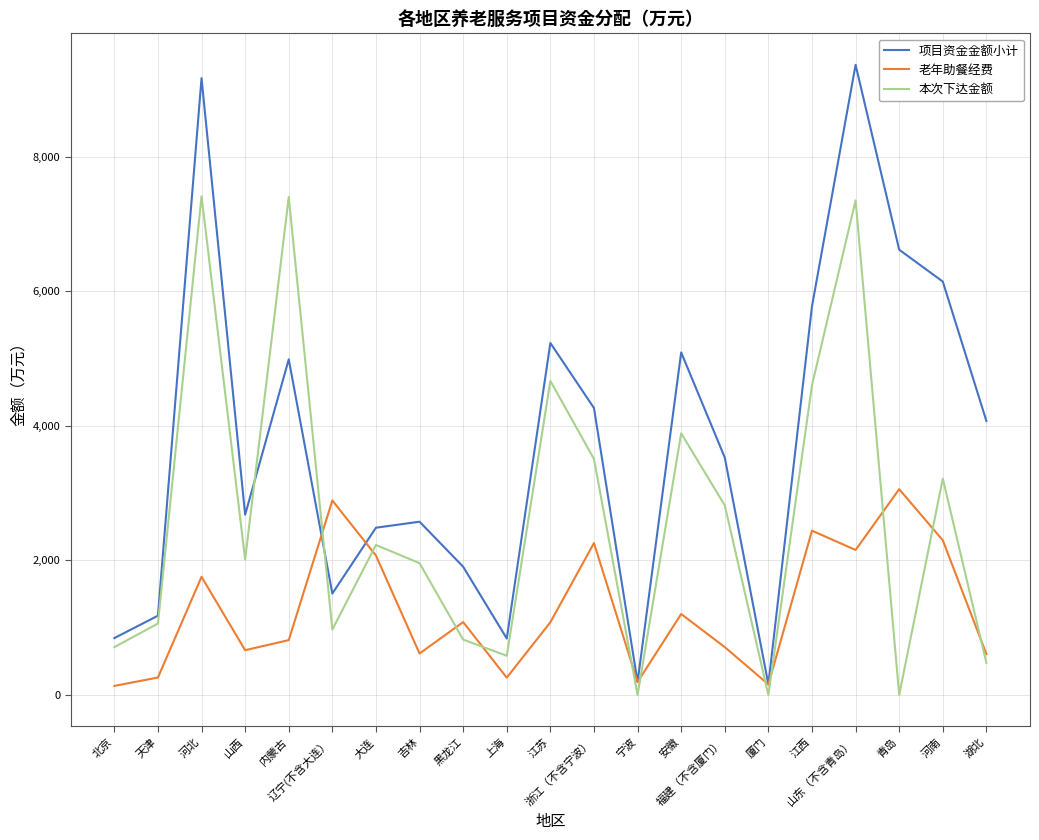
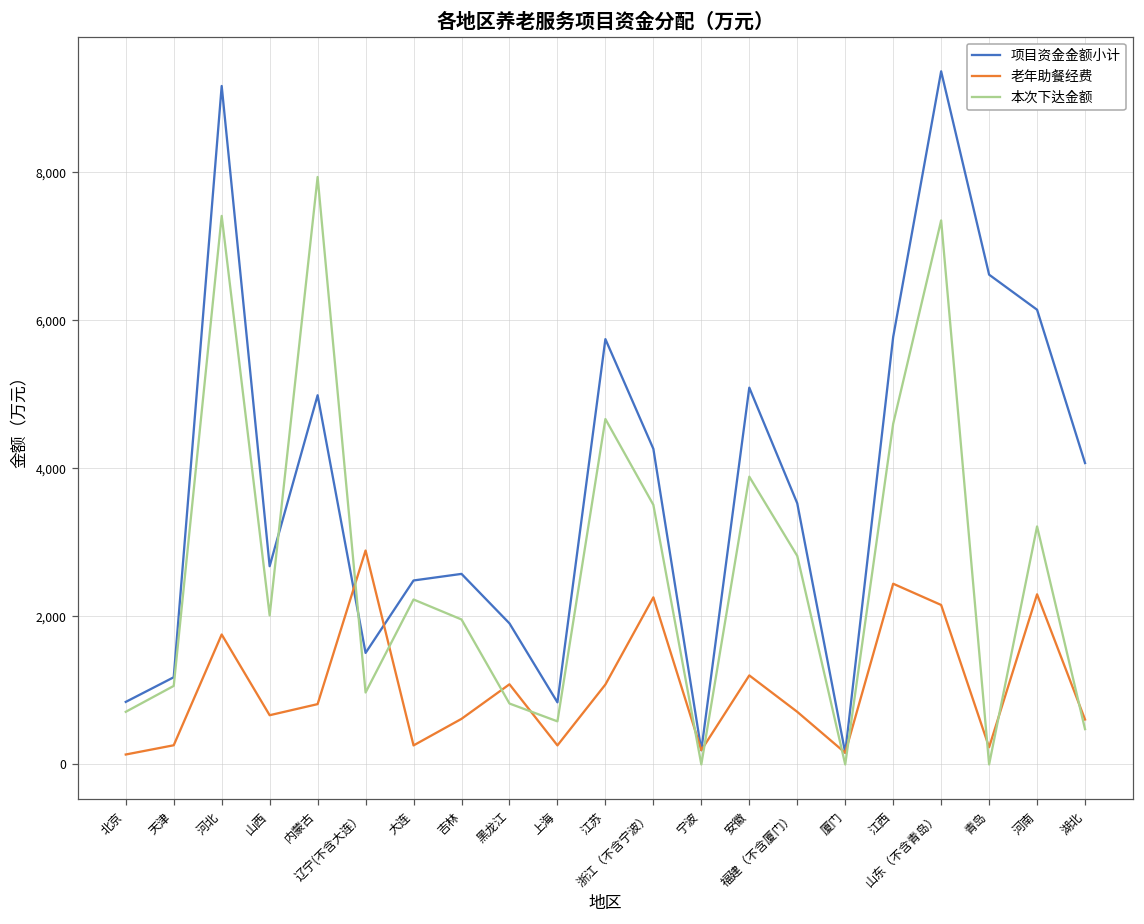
本次下达金额, 内蒙古: 7,400 -> 7,900
老年助餐经费, 大连: 2,100 -> 300
项目资金金额小计, 江苏: 5,200 -> 5,700
老年助餐经费, 青岛: 3,100 -> 200
